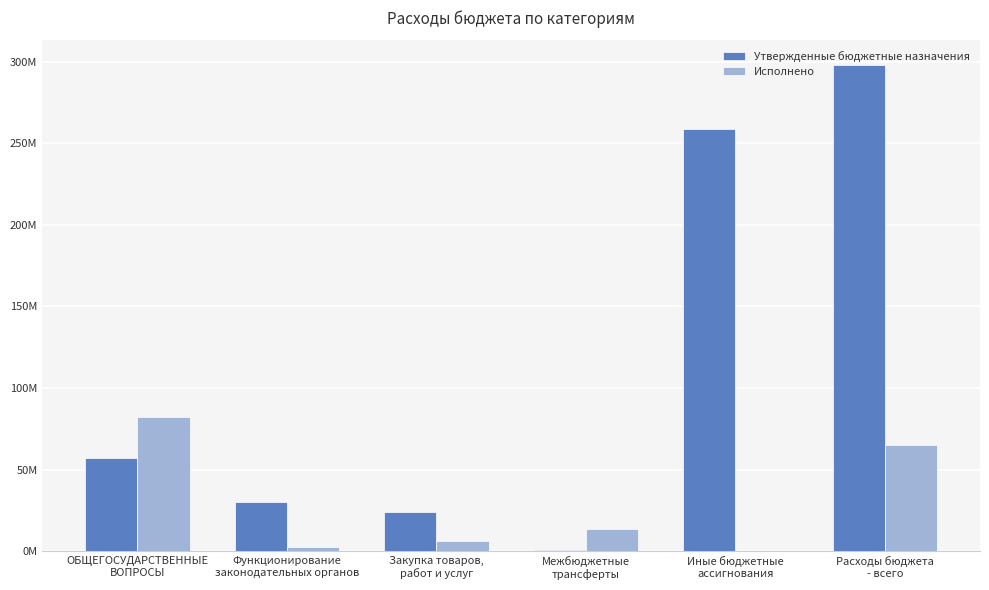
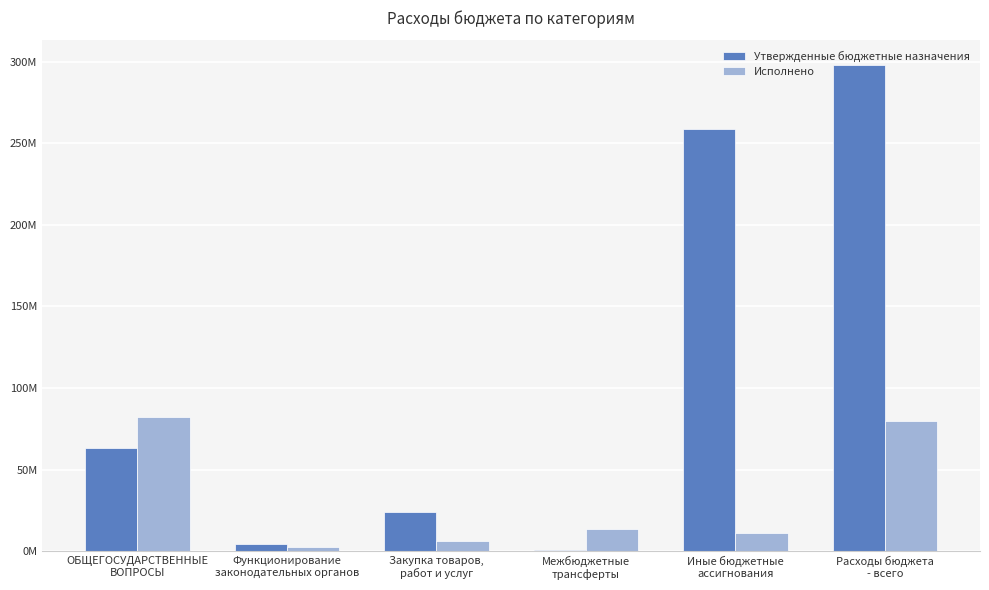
Утвержденные бюджетные назначения, ОБЩЕГОСУДАРСТВЕННЫЕ ВОПРОСЫ: 57000000 -> 63000000
Утвержденные бюджетные назначения, Функционирование законодательных органов: 30000000 -> 4000000
Исполнено, Иные бюджетные ассигнования: 0 -> 11000000
Исполнено, Расходы бюджета - всего: 65000000 -> 80000000
